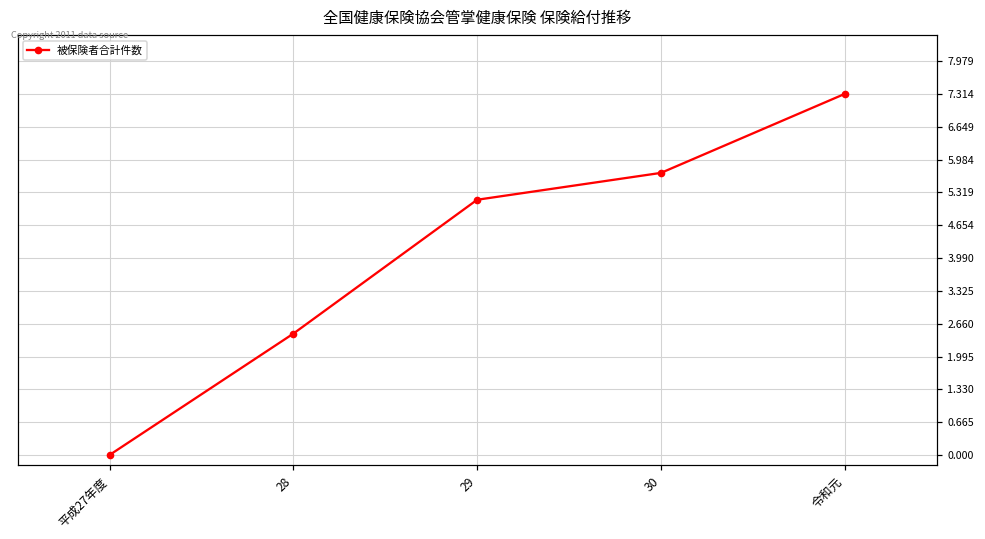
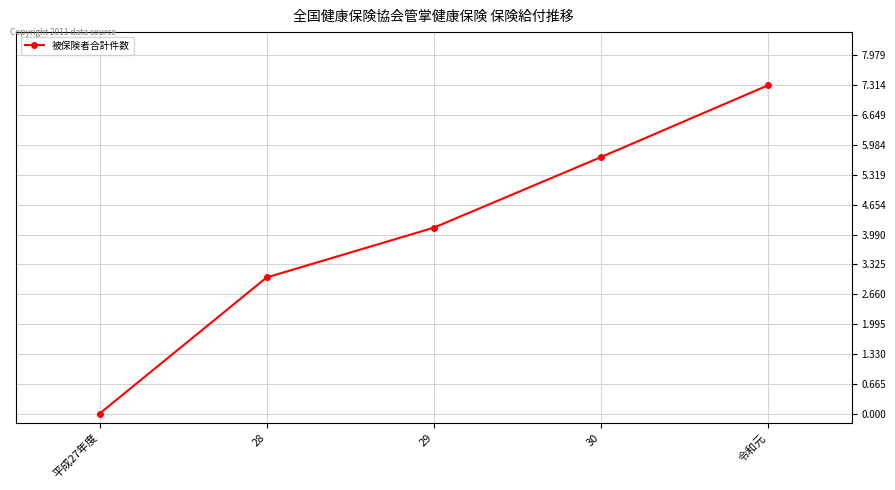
28: 2.5 -> 3.0
29: 5.2 -> 4.1
